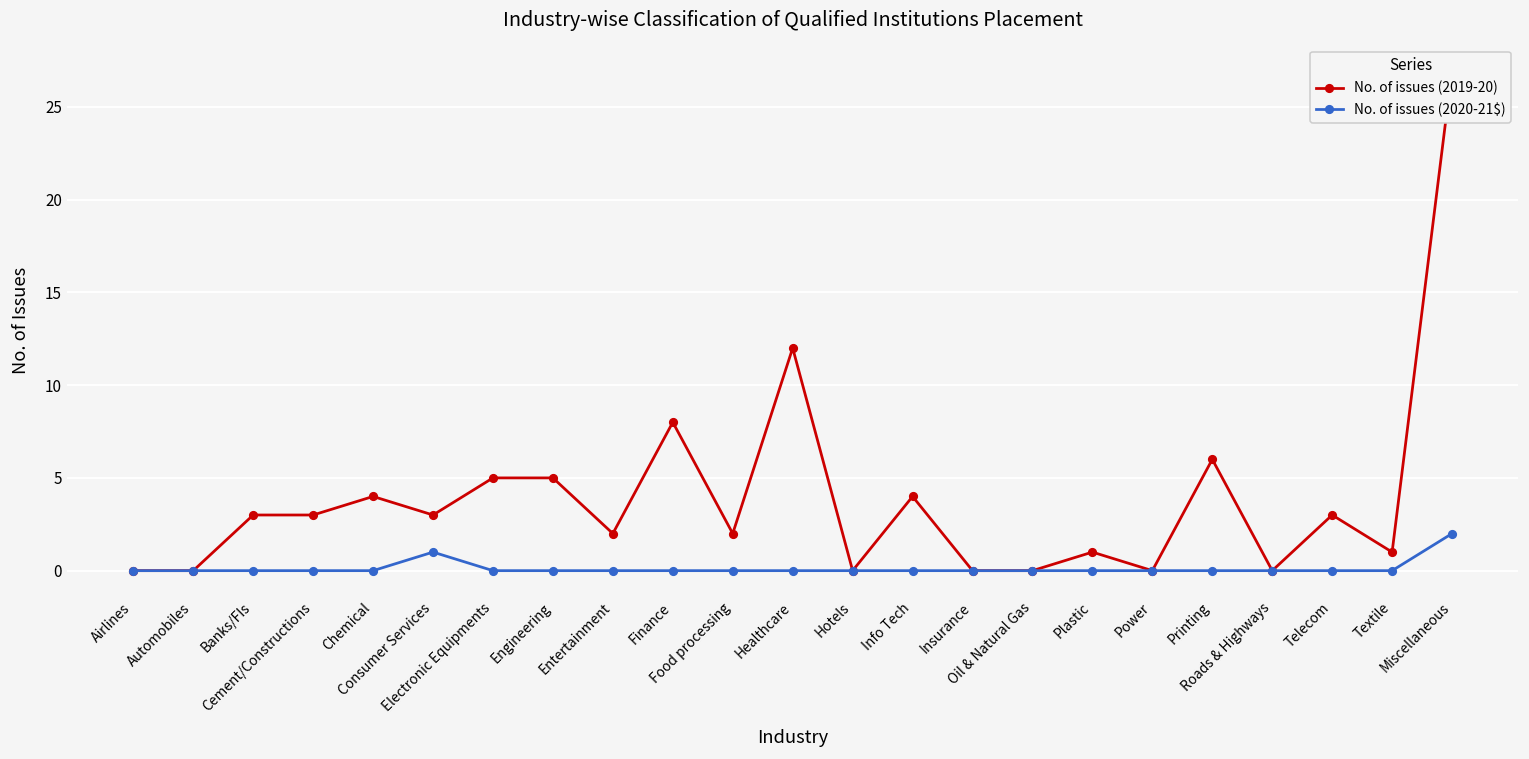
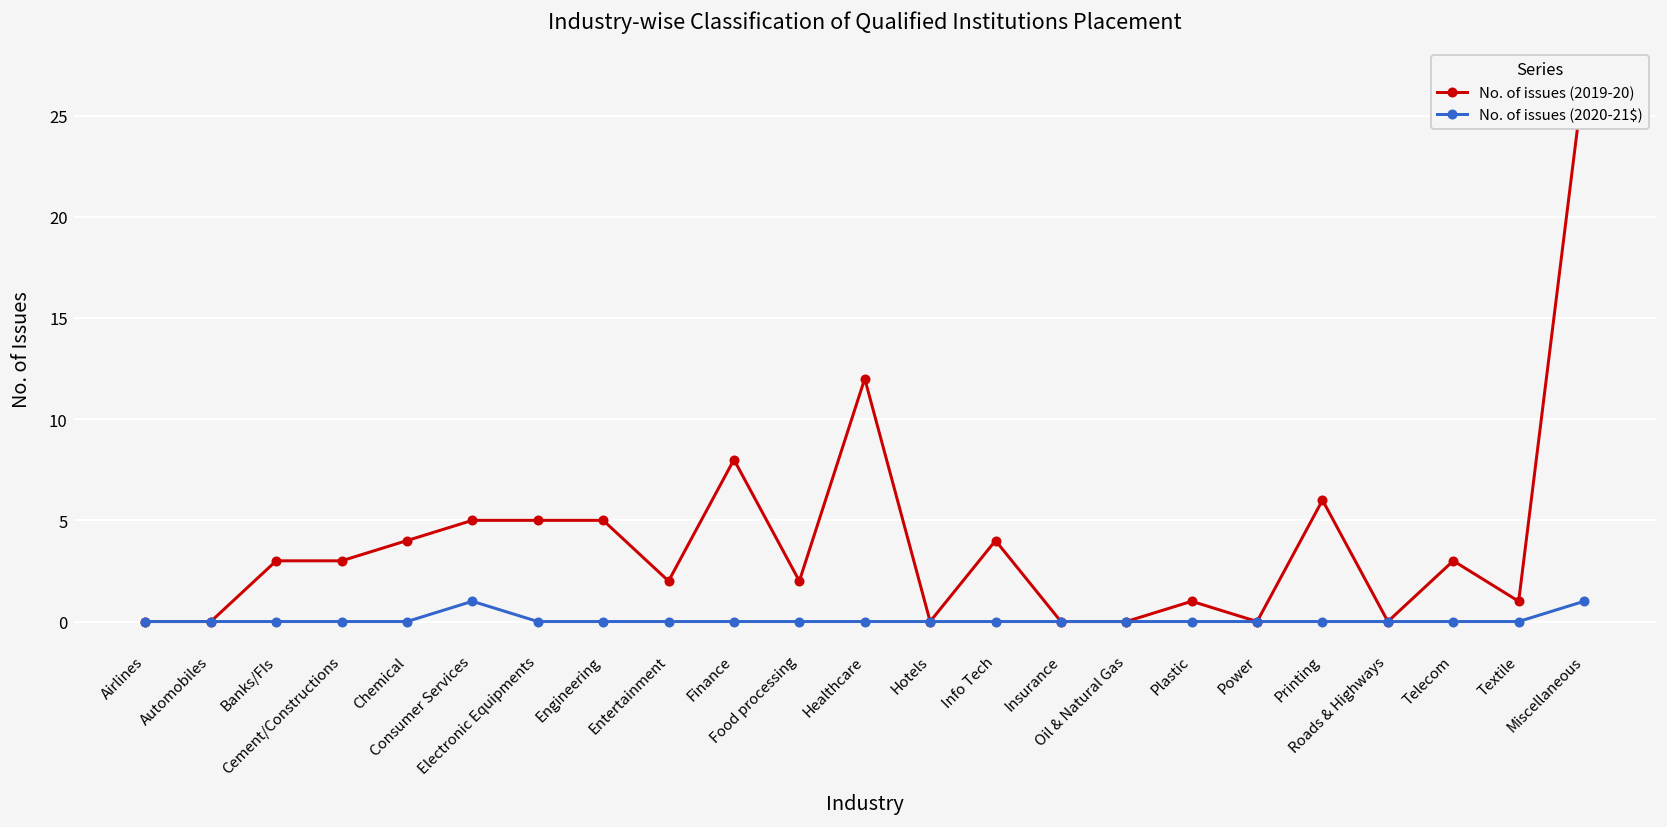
No. of issues (2019-20), Consumer Services: 3 -> 5
No. of issues (2020-21$), Miscellaneous: 2 -> 1
